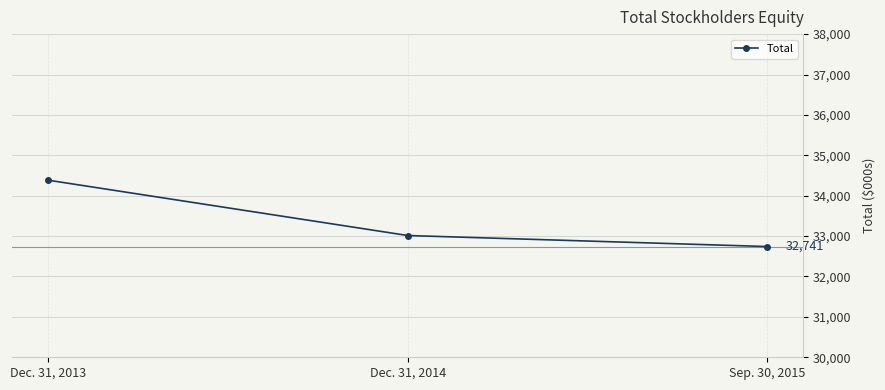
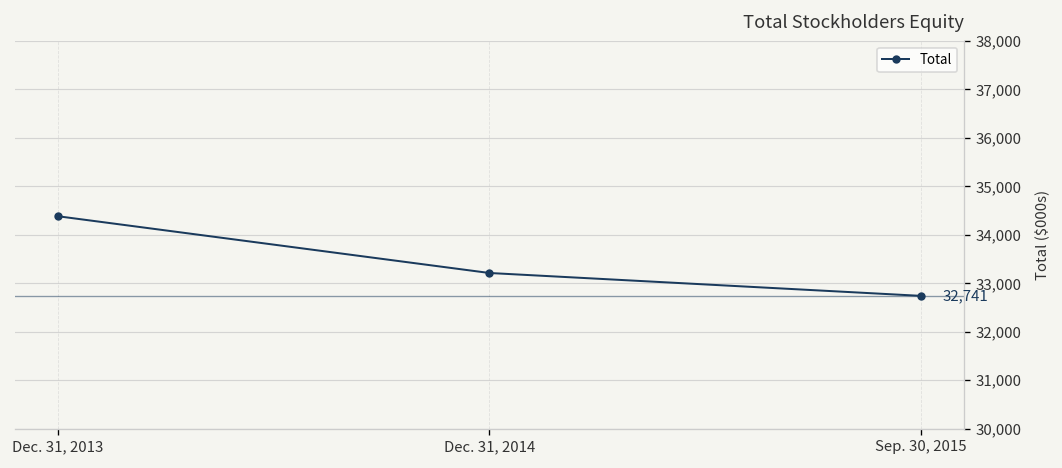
Dec. 31, 2014: 33,000 -> 33,200
